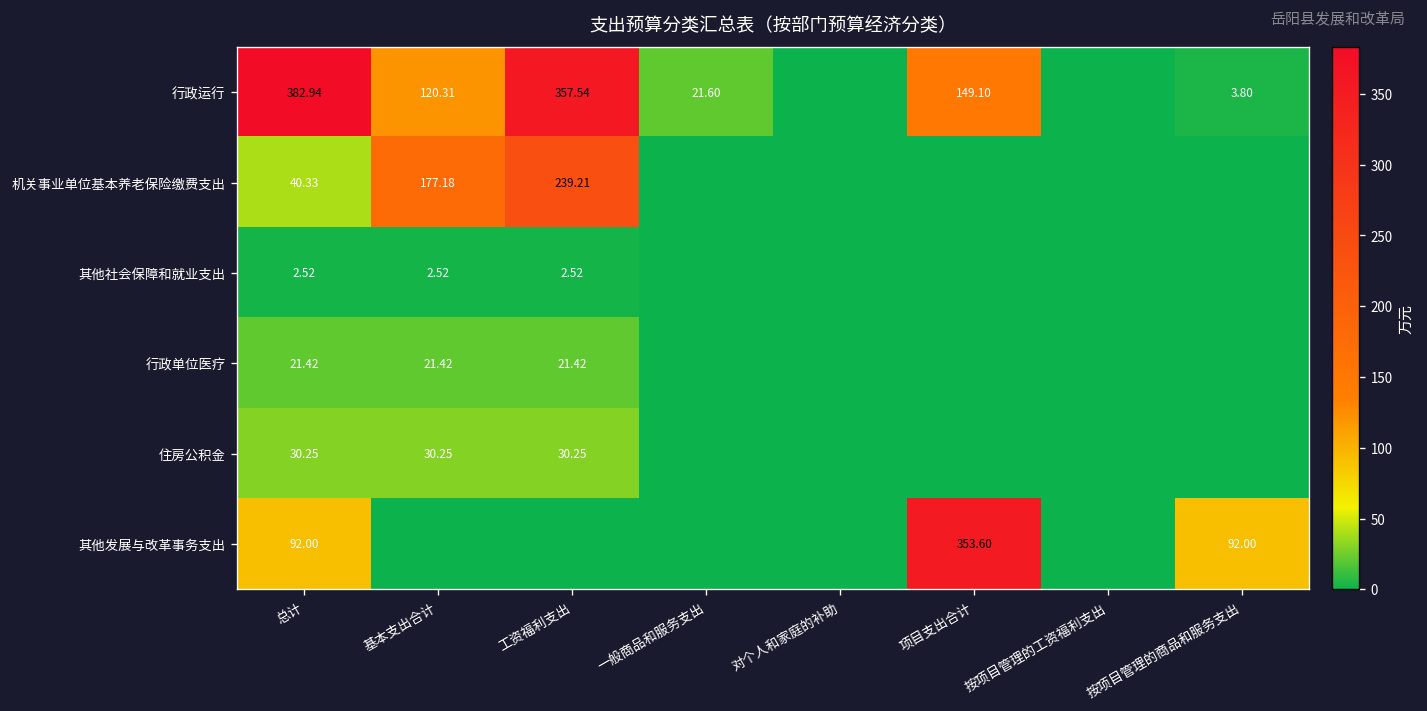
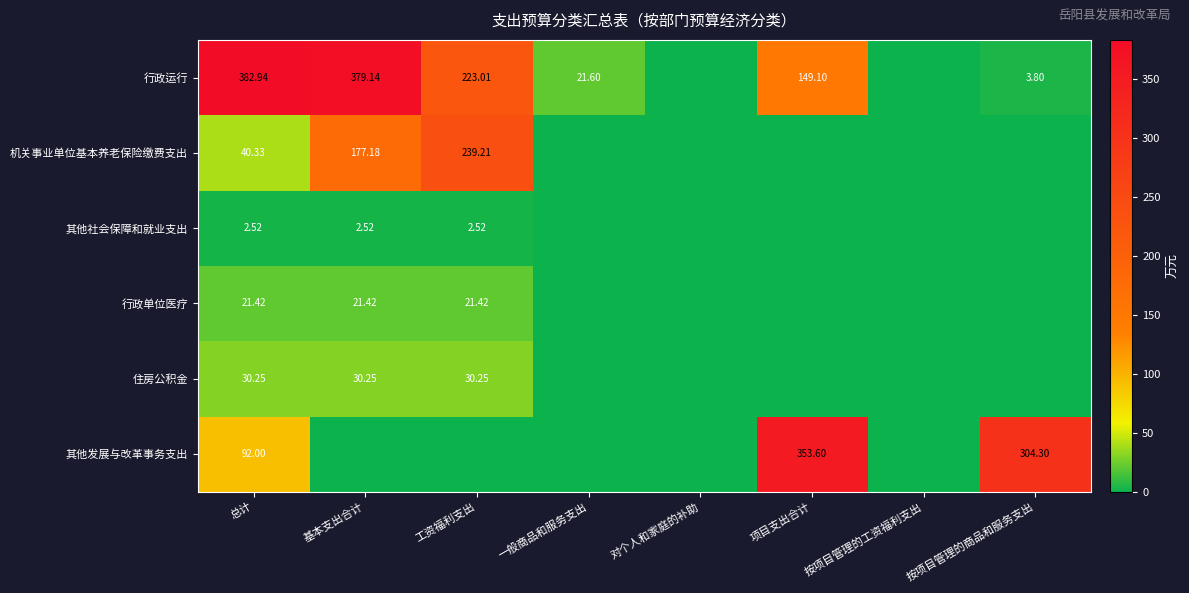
行政运行, 基本支出合计: 120.31 -> 379.14
行政运行, 工资福利支出: 357.54 -> 223.01
其他发展与改革事务支出, 按项目管理的商品和服务支出: 92.00 -> 304.30
